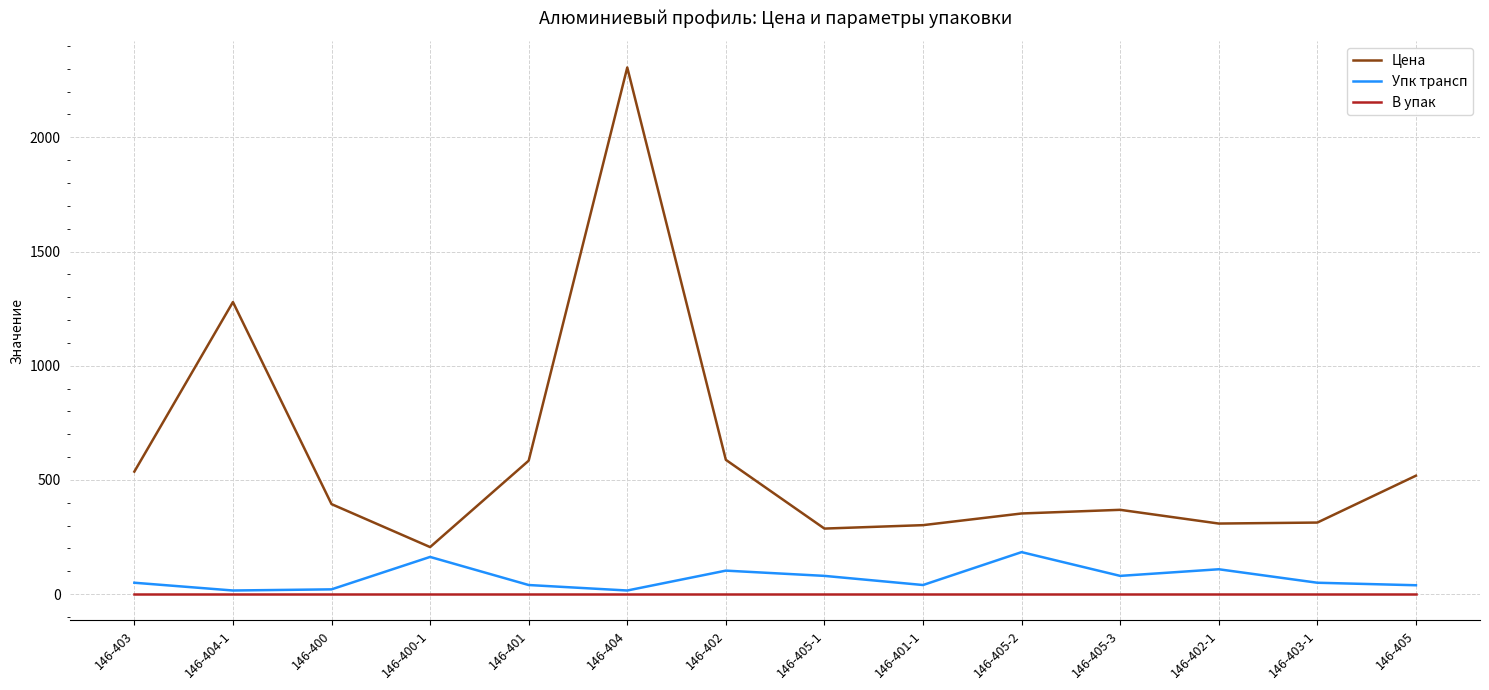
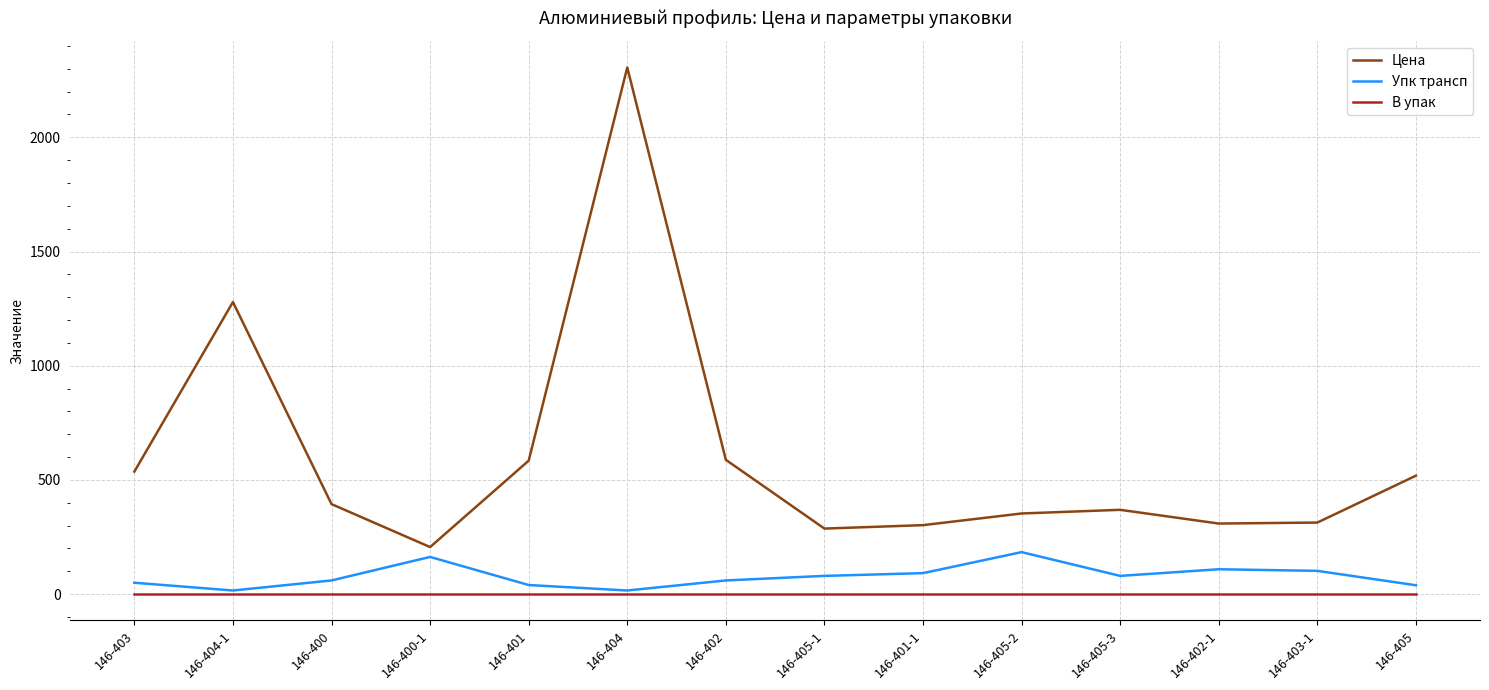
Упк трансп, 146-400: 20 -> 60
Упк трансп, 146-402: 100 -> 60
Упк трансп, 146-401-1: 40 -> 90
Упк трансп, 146-403-1: 50 -> 100
